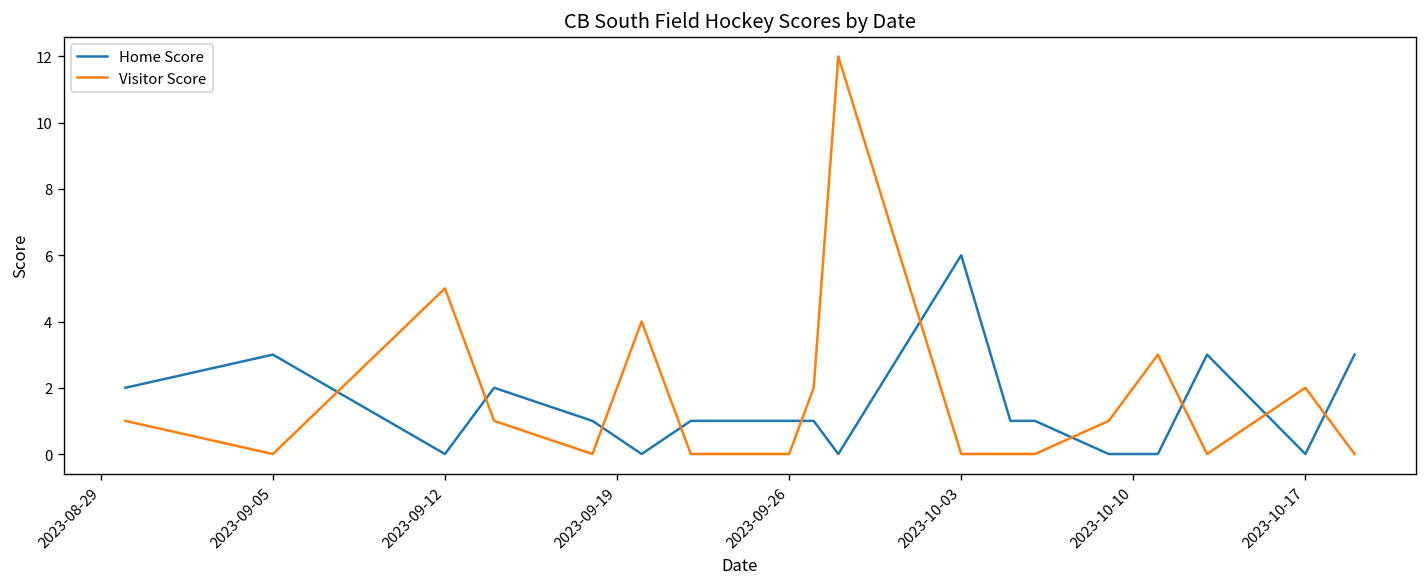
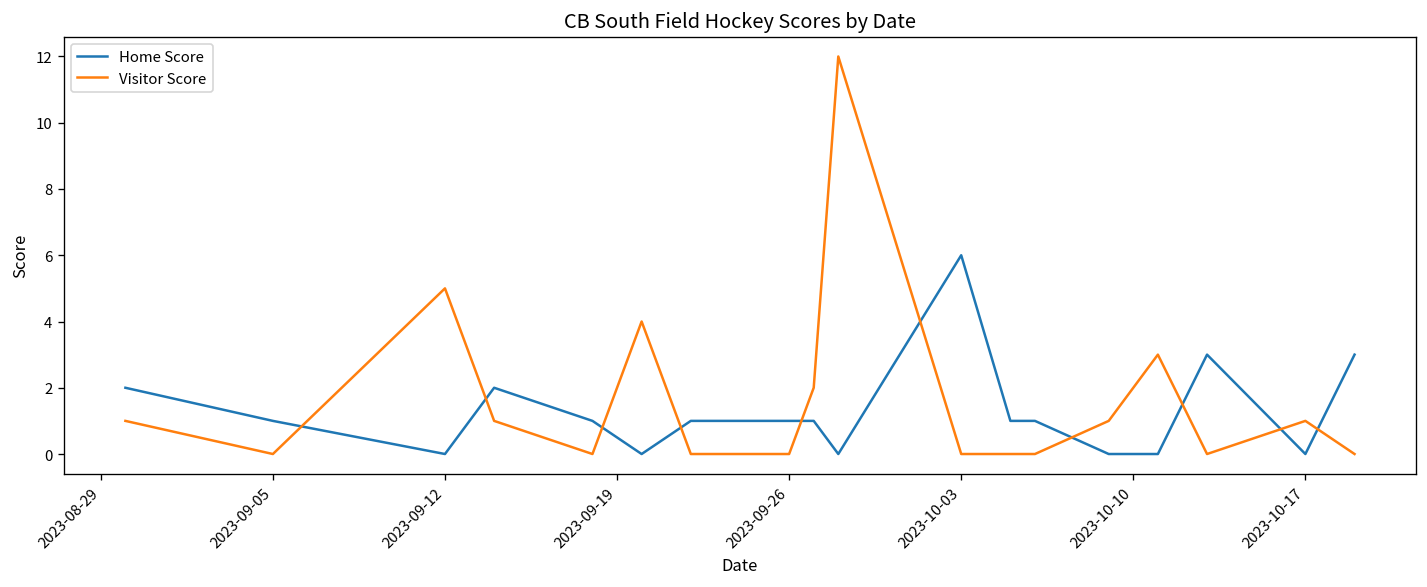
Home Score, 2023-09-05: 3 -> 1
Visitor Score, 2023-10-17: 2 -> 1
